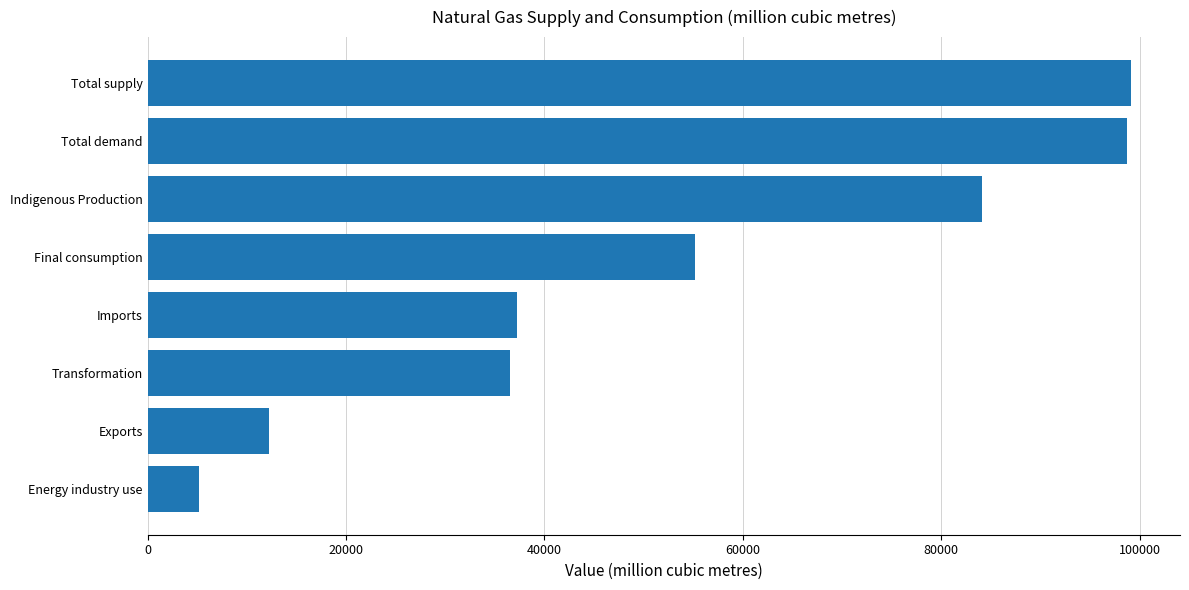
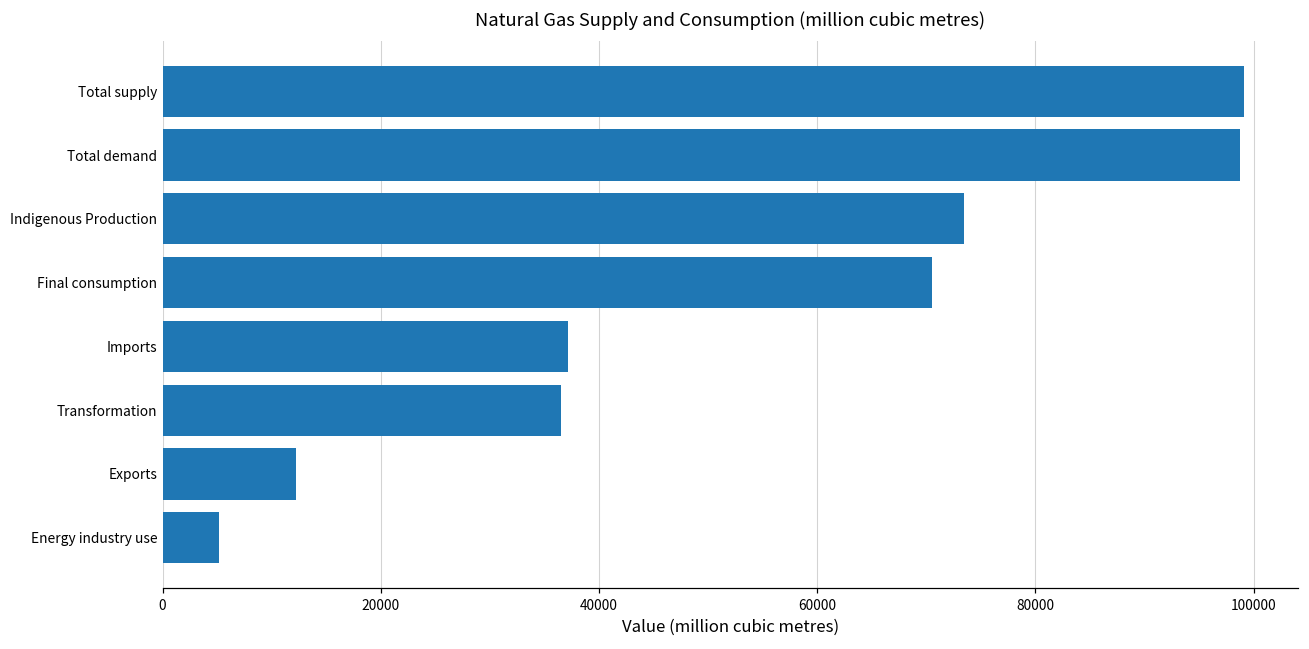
Indigenous Production: 84000 -> 73000
Final consumption: 55000 -> 70000
